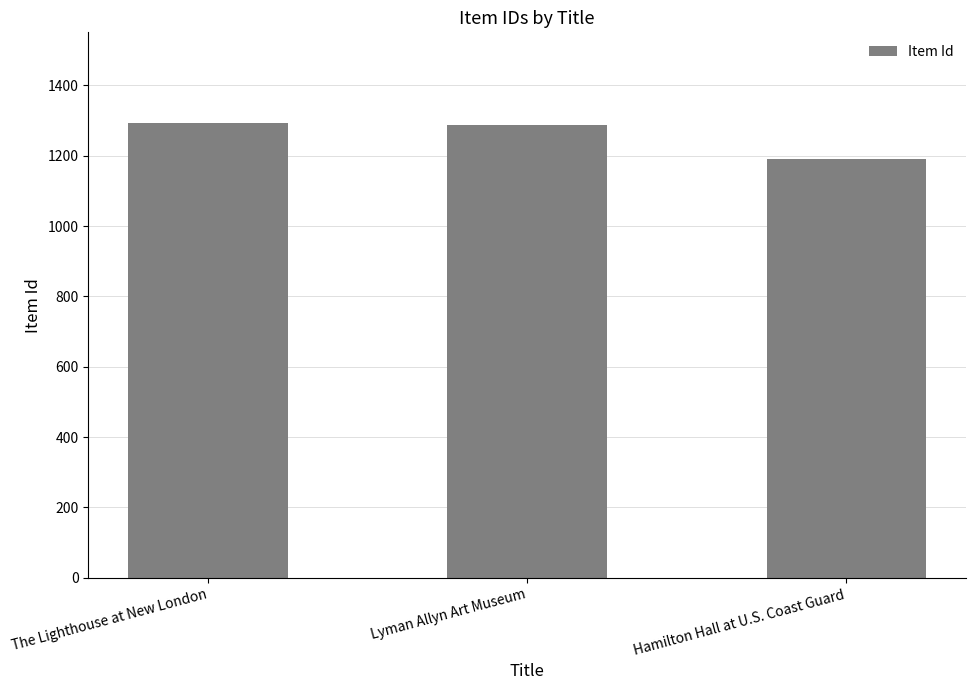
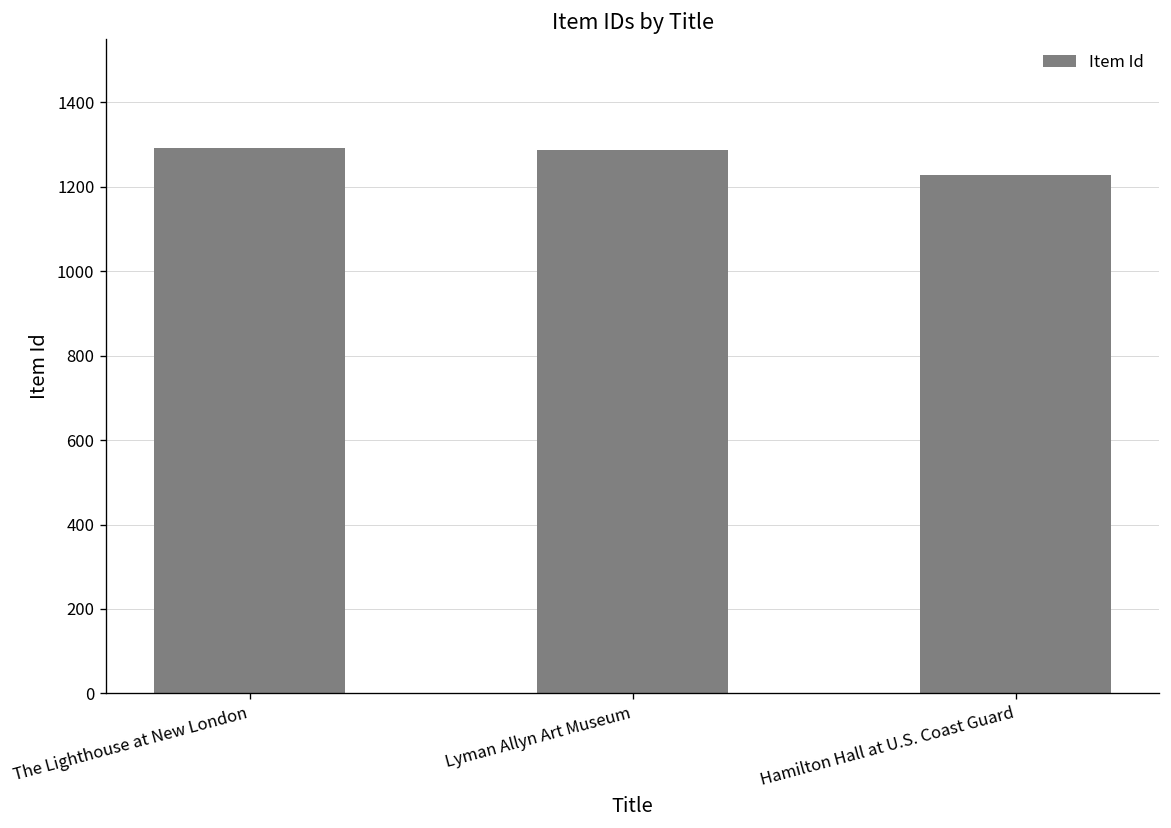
Hamilton Hall at U.S. Coast Guard: 1190 -> 1230
